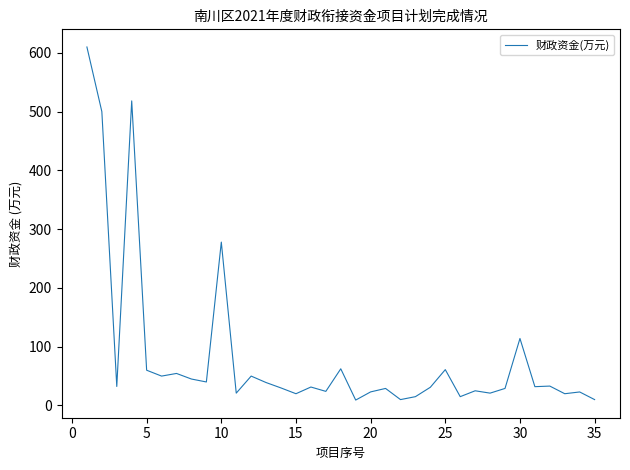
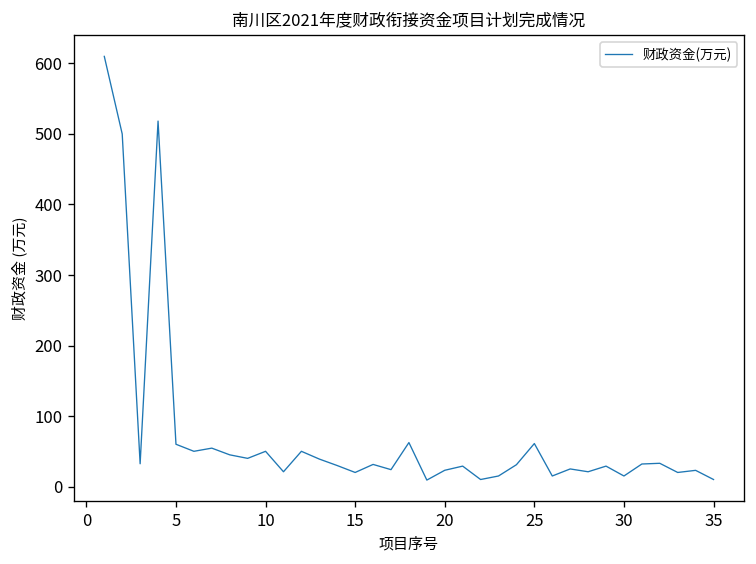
10: 280 -> 50
30: 110 -> 20
